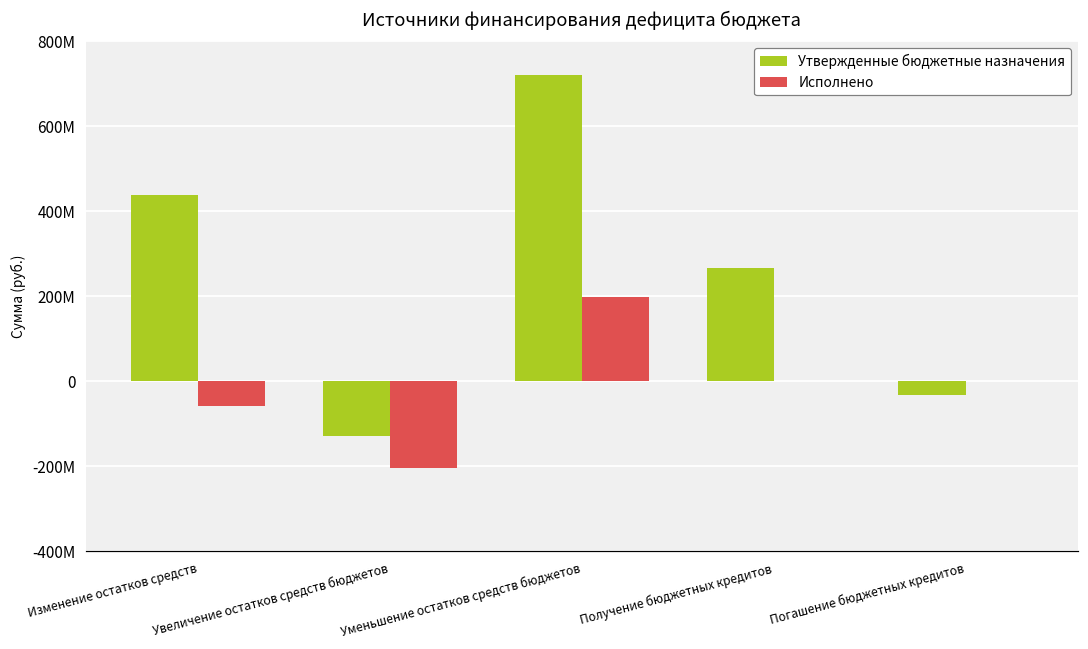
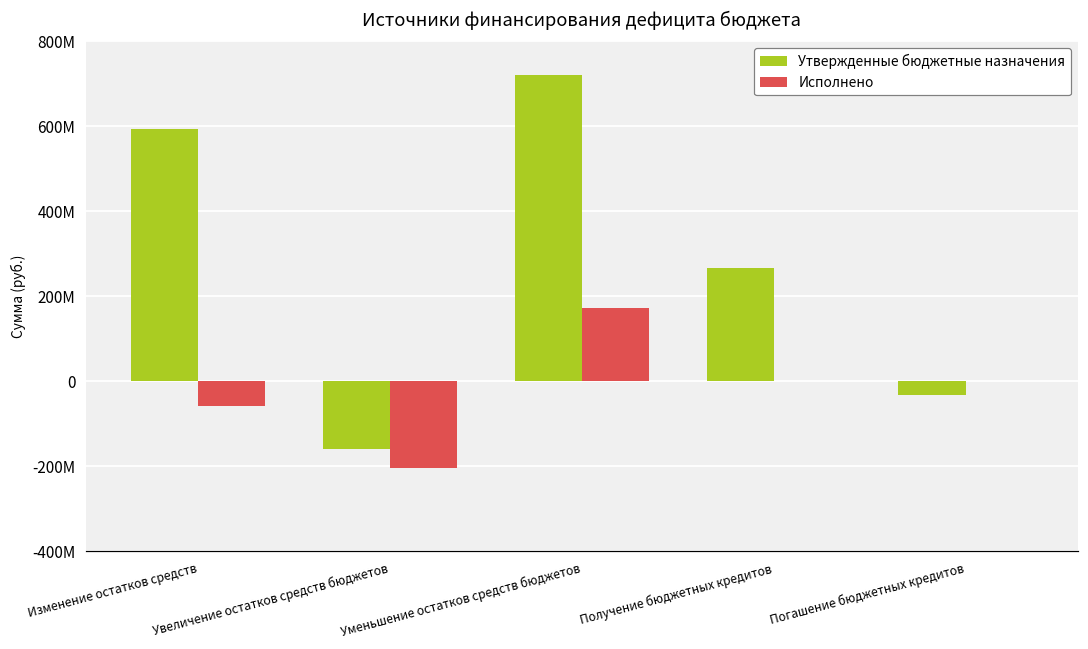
Утвержденные бюджетные назначения, Изменение остатков средств: 440000000 -> 590000000
Утвержденные бюджетные назначения, Увеличение остатков средств бюджетов: -130000000 -> -160000000
Исполнено, Уменьшение остатков средств бюджетов: 200000000 -> 170000000
